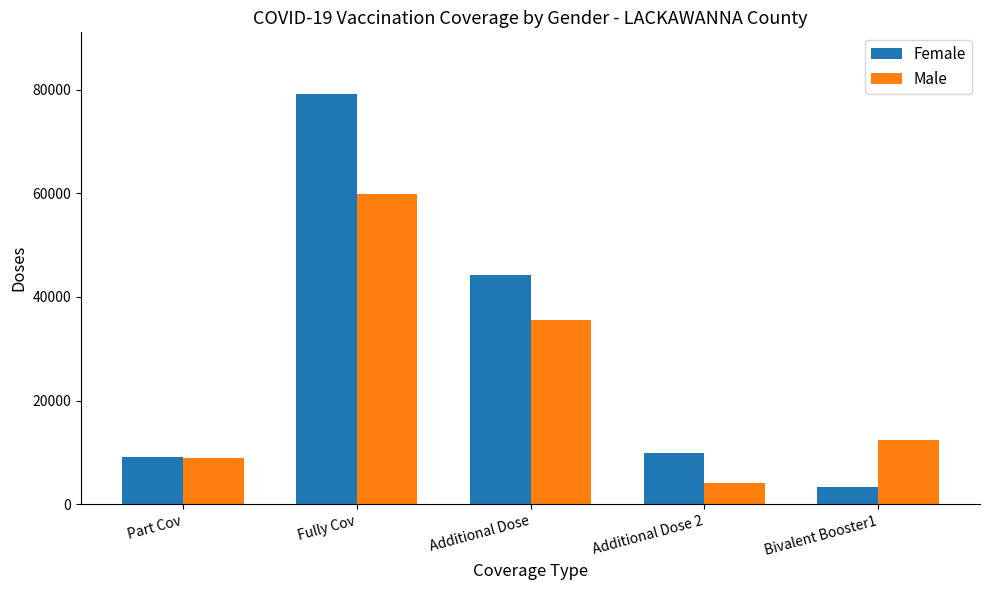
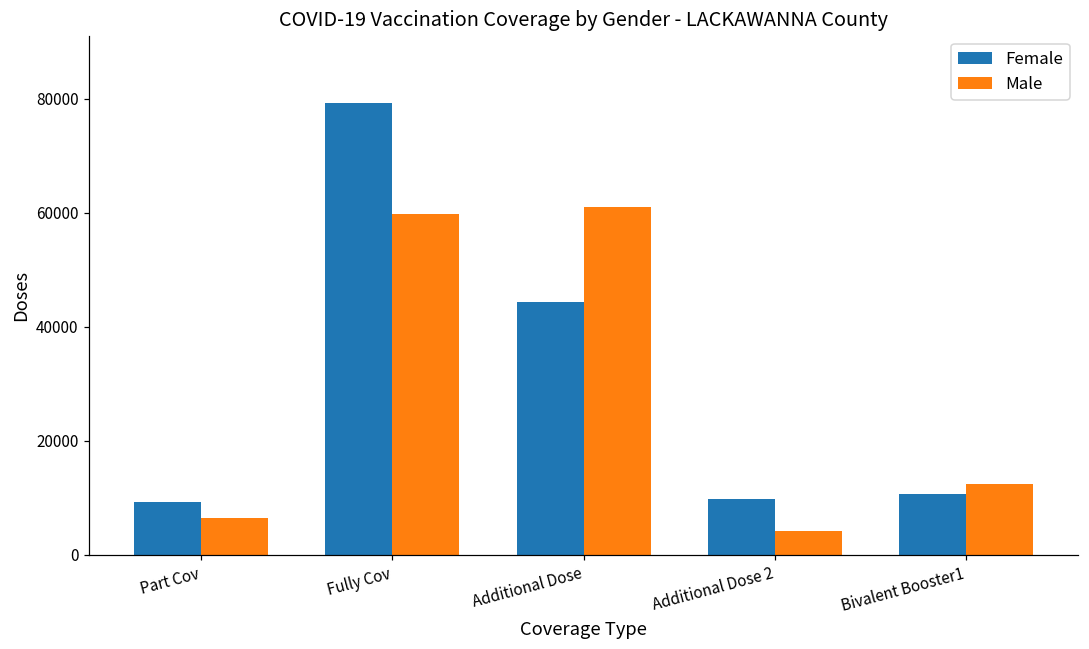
Male, Part Cov: 9000 -> 7000
Male, Additional Dose: 36000 -> 61000
Female, Bivalent Booster1: 3000 -> 11000
